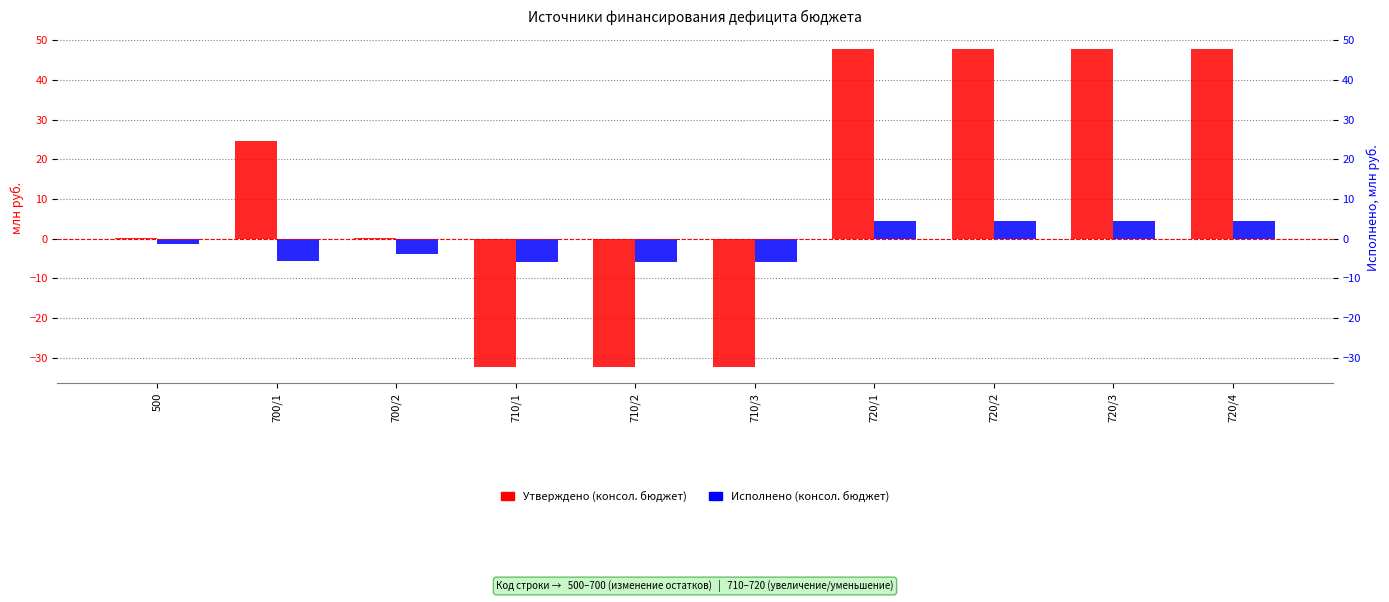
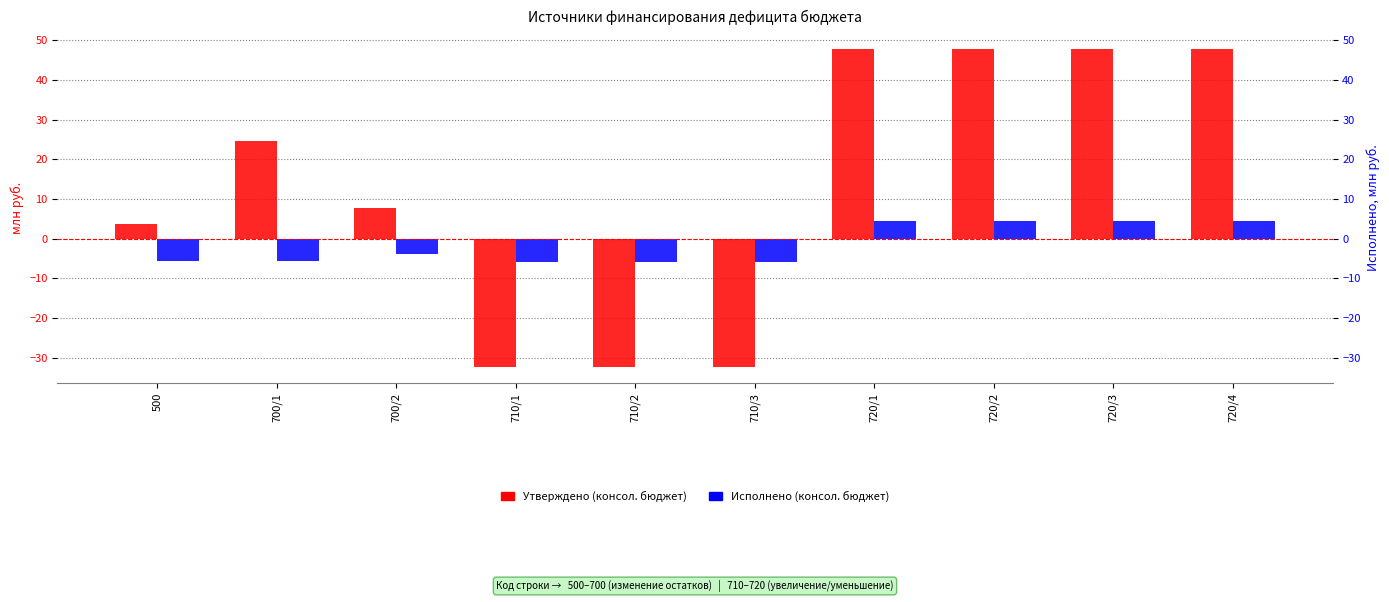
Утверждено (консол. бюджет), 500: 0 -> 4
Исполнено (консол. бюджет), 500: -1 -> -6
Утверждено (консол. бюджет), 700/2: 0 -> 8
